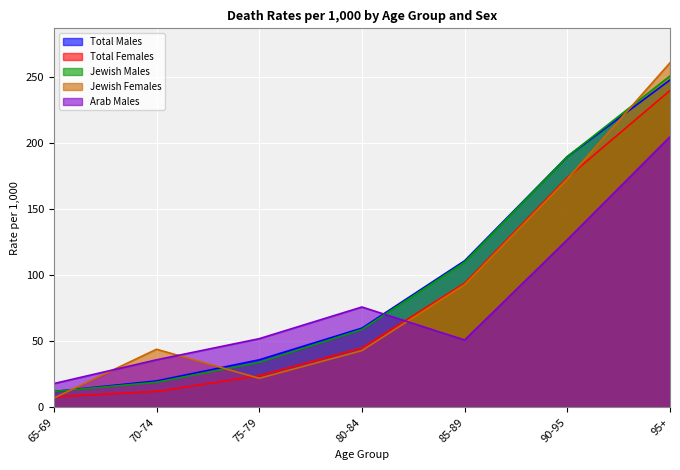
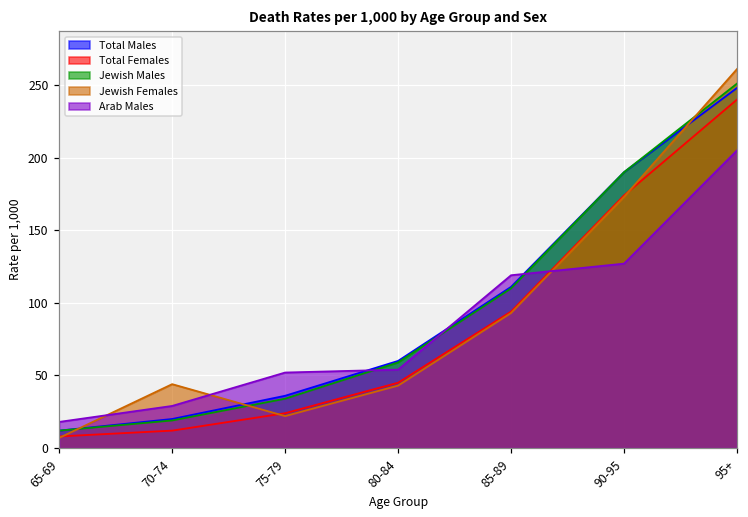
Arab Males, 70-74: 36 -> 29
Arab Males, 80-84: 76 -> 54
Arab Males, 85-89: 51 -> 119
